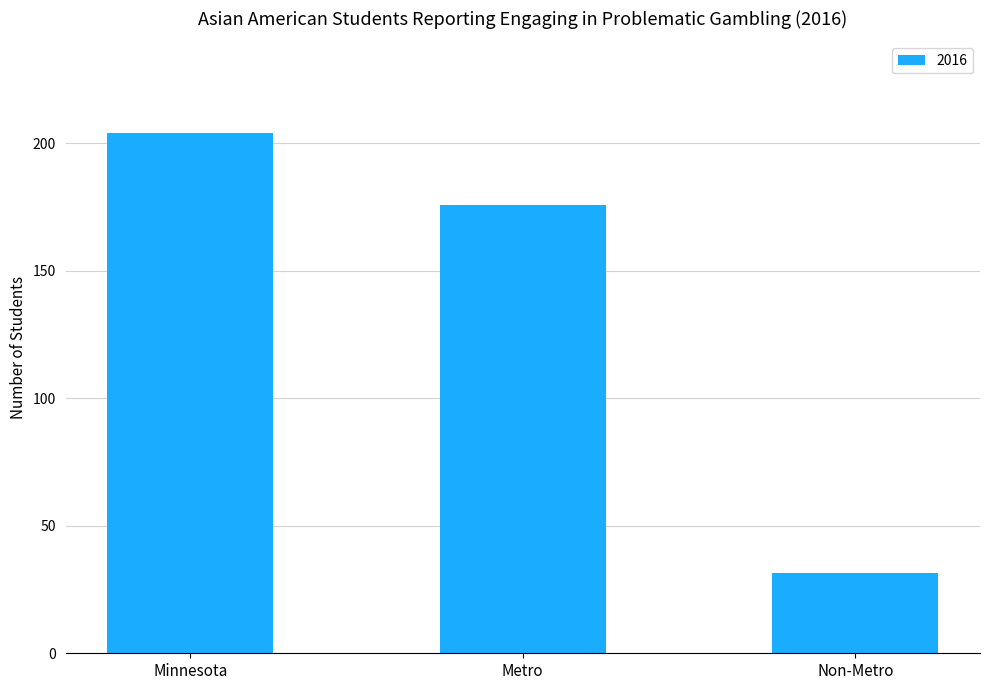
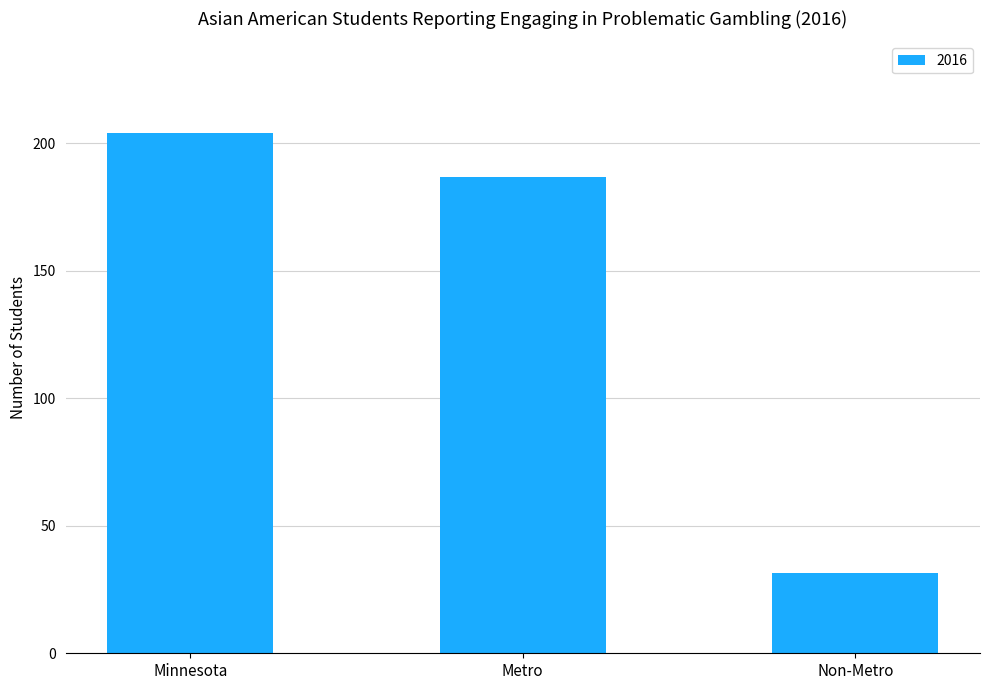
Metro: 176 -> 187
